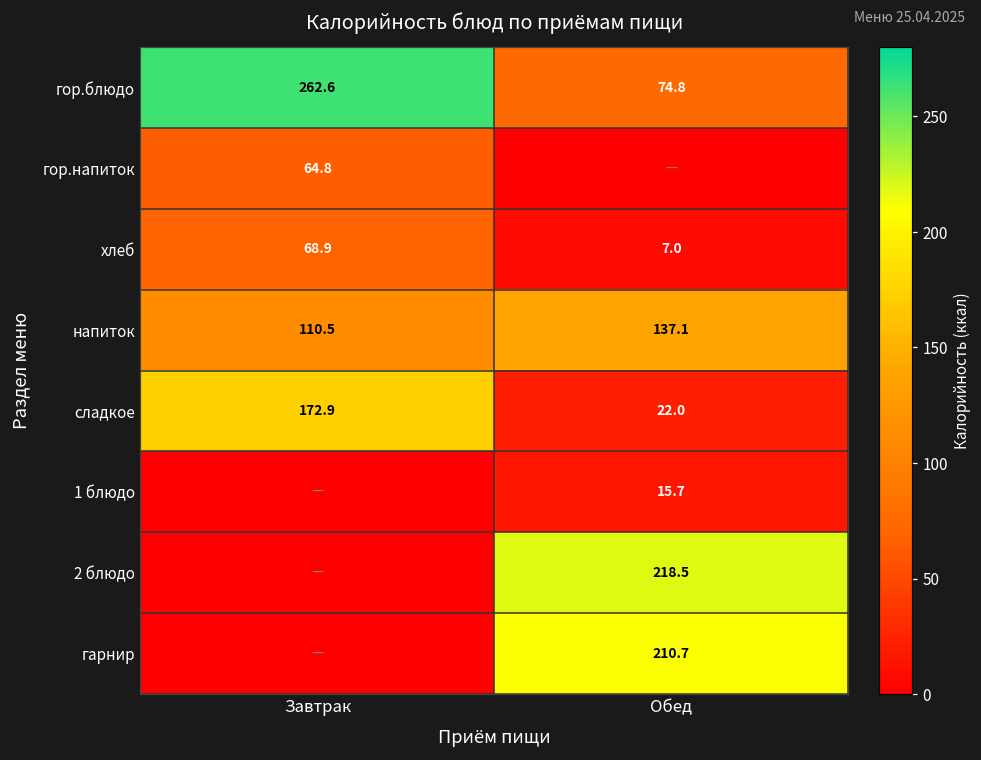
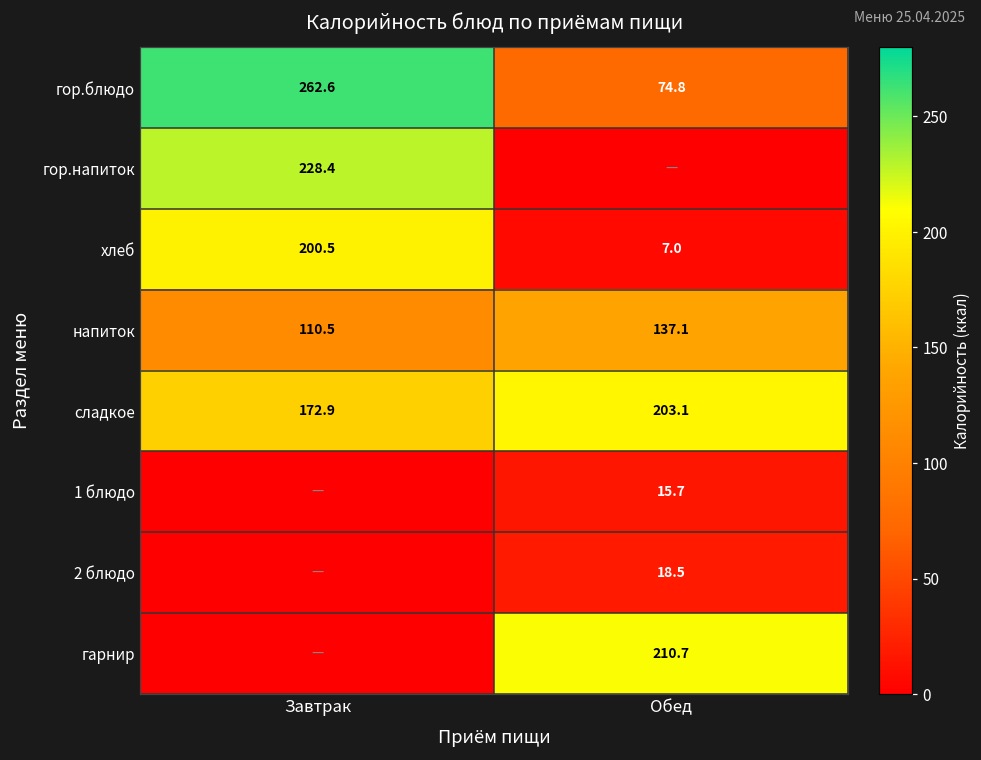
гор.напиток, Завтрак: 64.8 -> 228.4
хлеб, Завтрак: 68.9 -> 200.5
сладкое, Обед: 22.0 -> 203.1
2 блюдо, Обед: 218.5 -> 18.5
